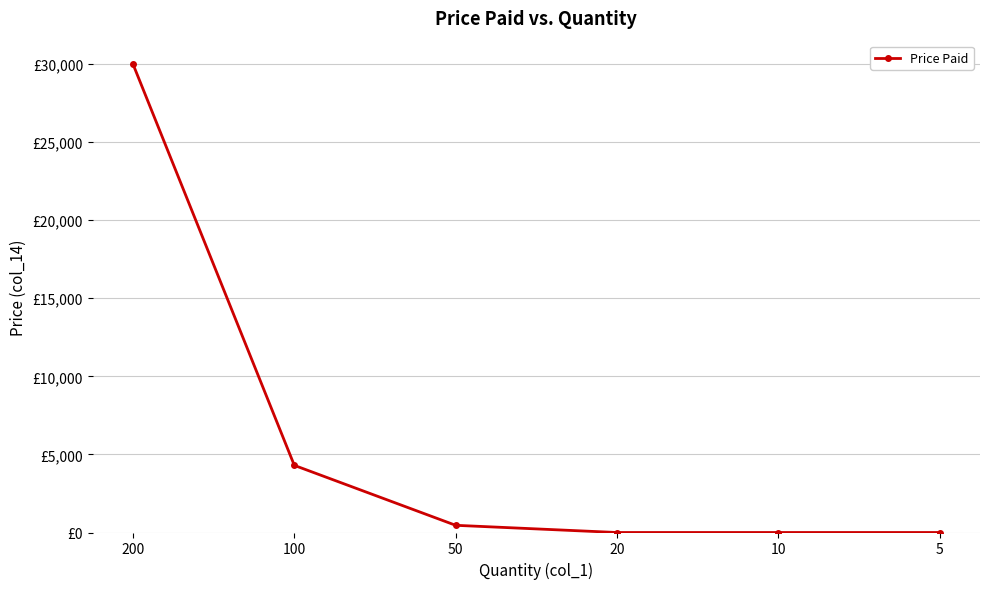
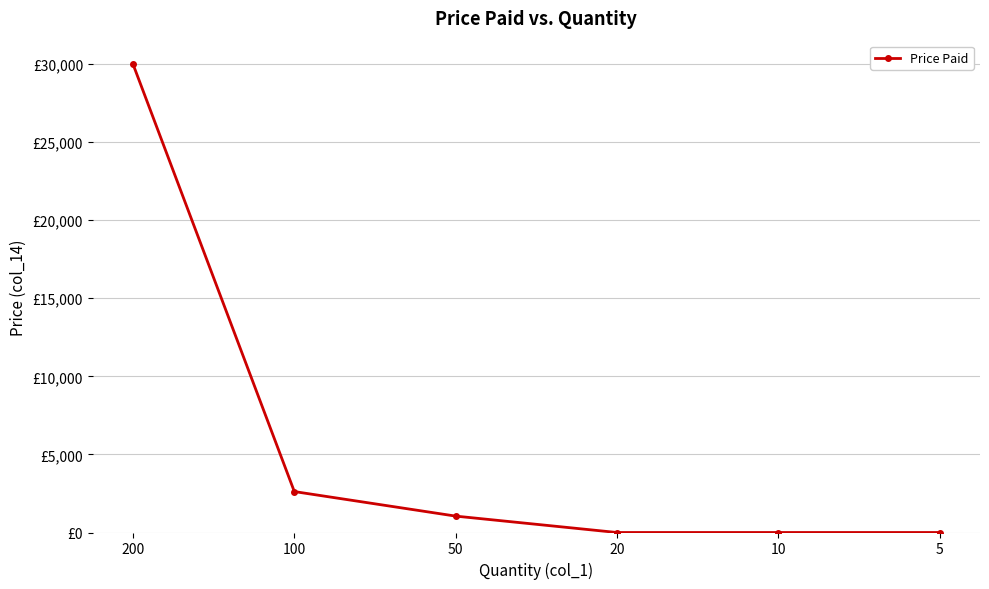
100: £4,300 -> £2,600
50: £500 -> £1,100
